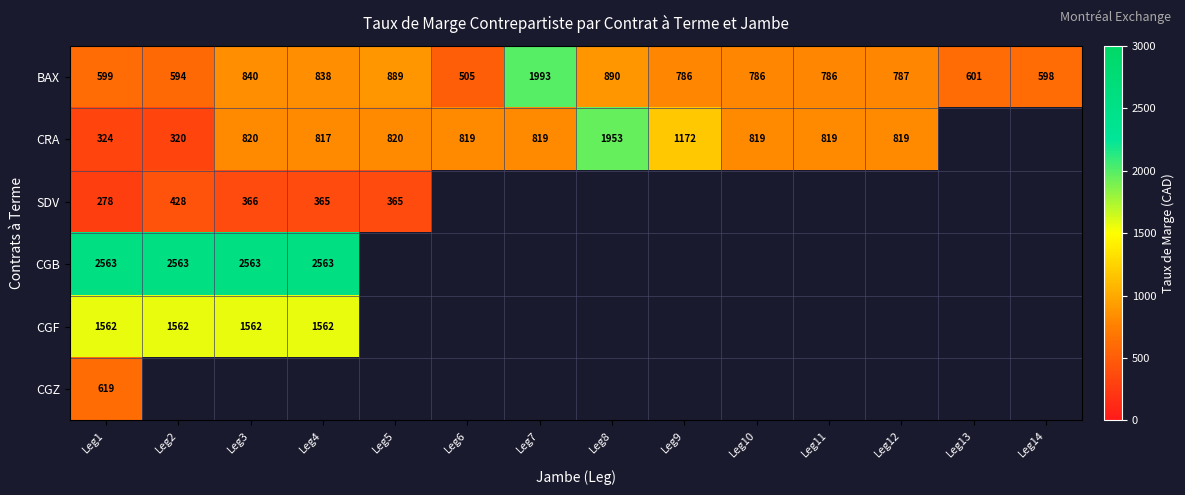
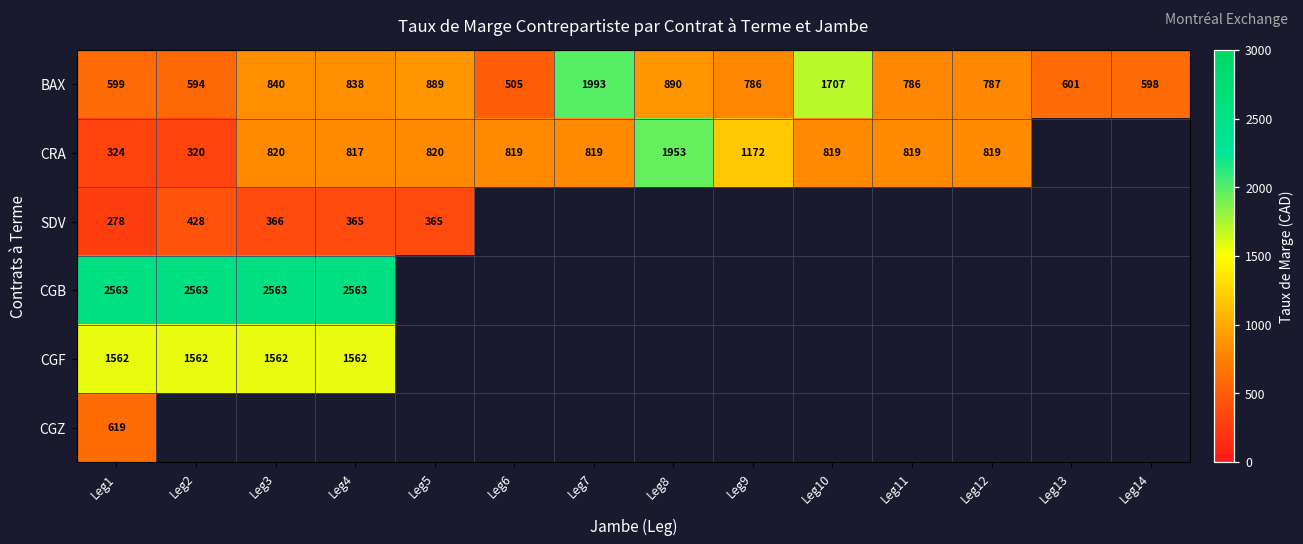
BAX, Leg10: 786 -> 1707
